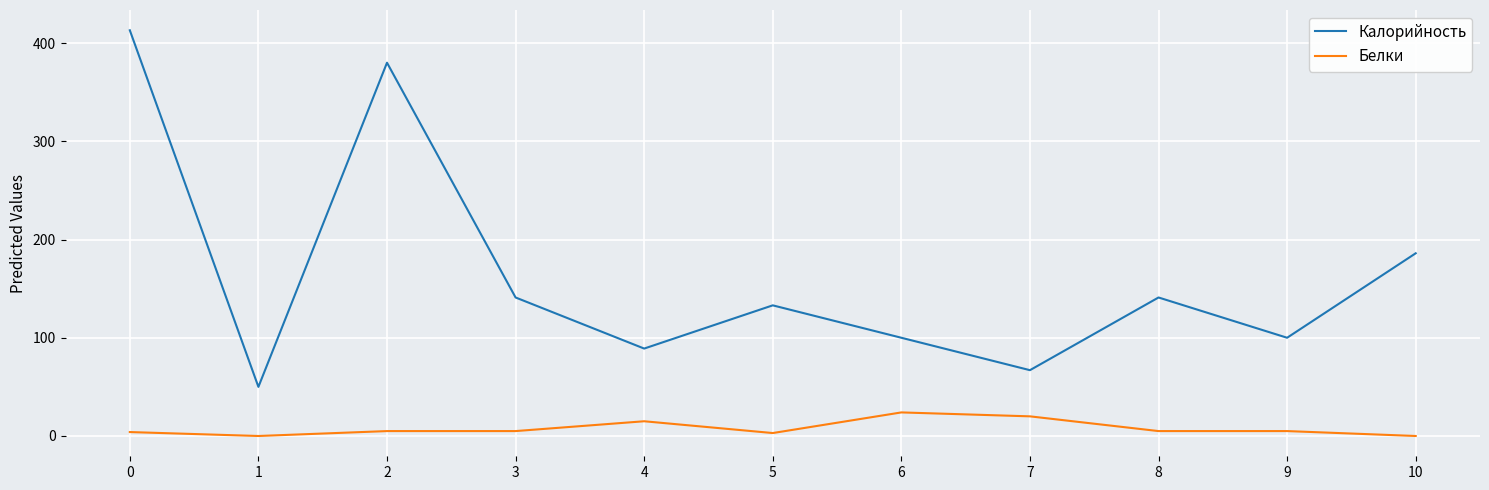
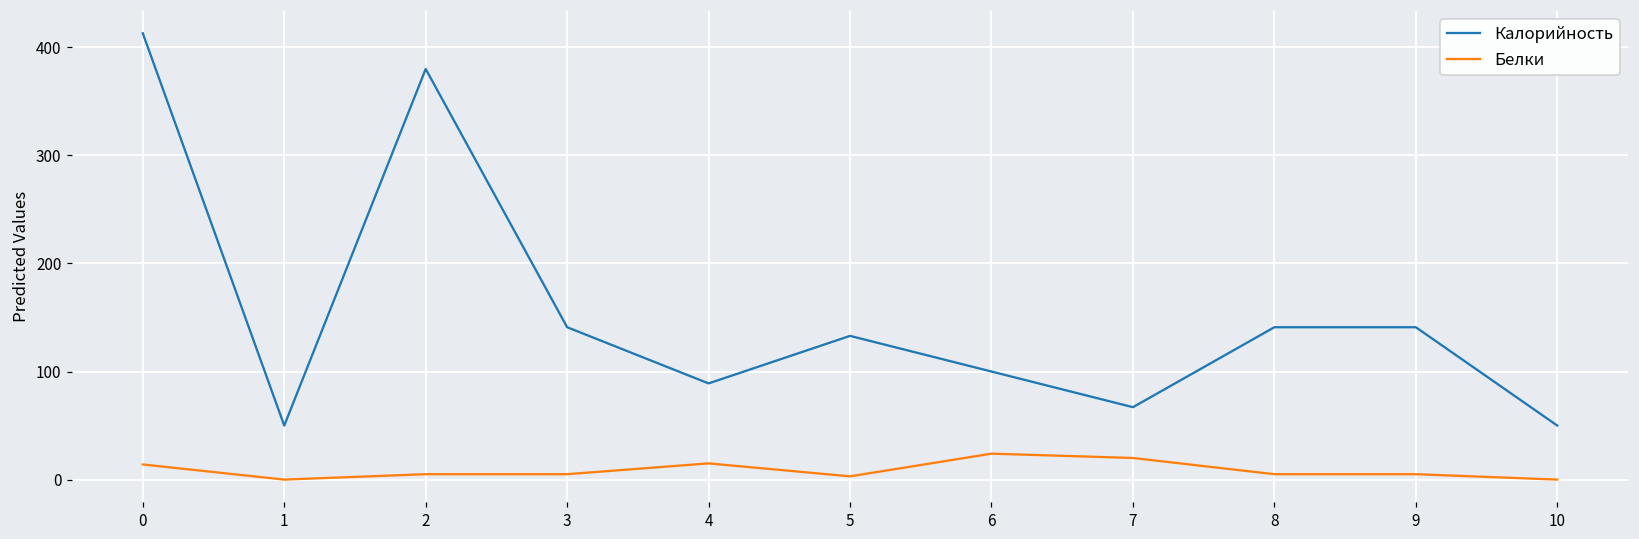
Белки, 0: 0 -> 10
Калорийность, 9: 100 -> 140
Калорийность, 10: 190 -> 50
